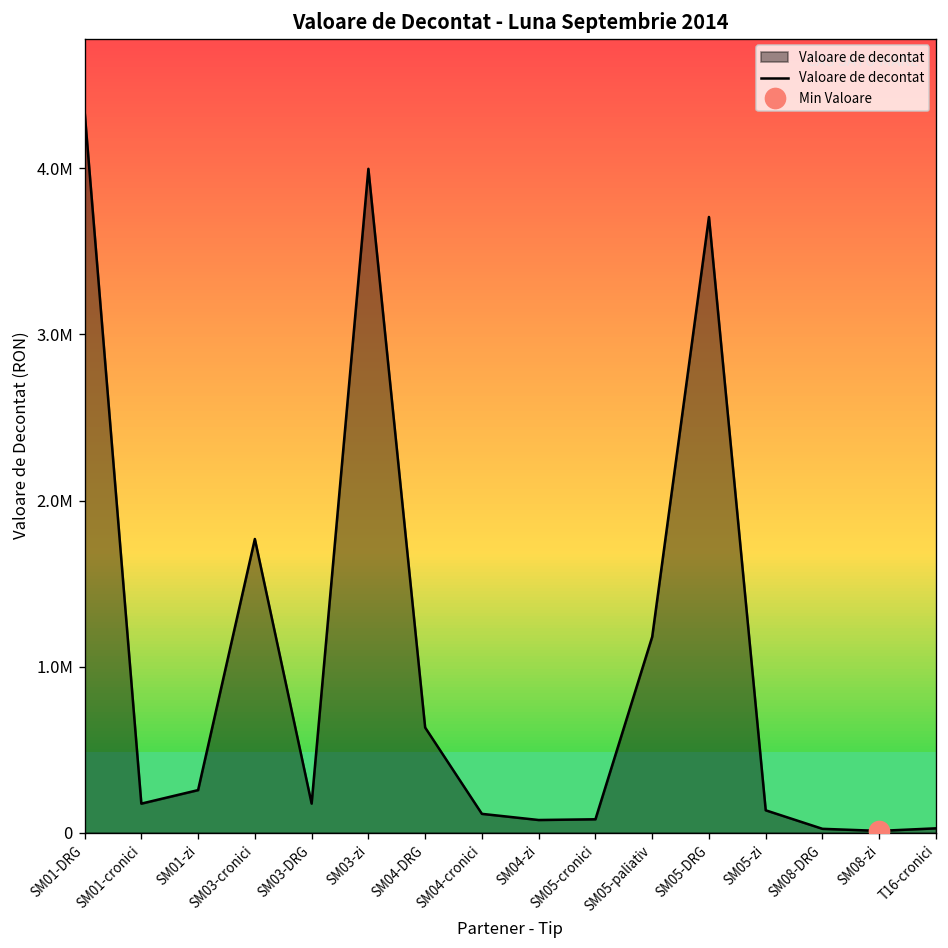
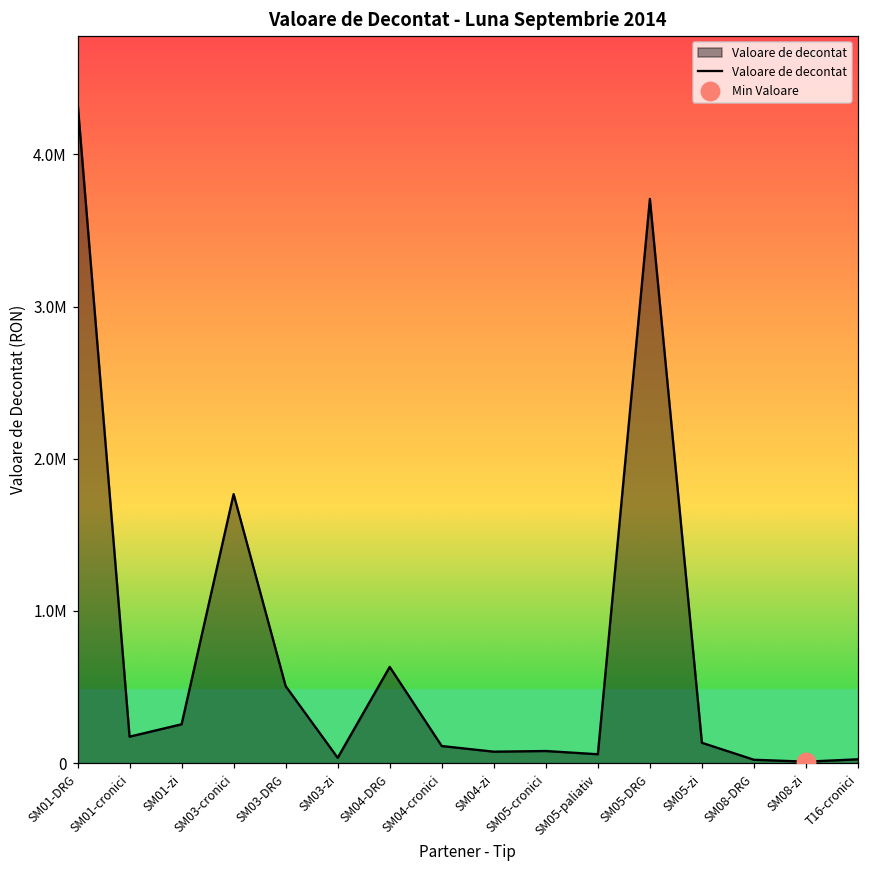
Valoare de decontat, SM03-DRG: 170000 -> 510000
Valoare de decontat, SM03-zi: 4000000 -> 40000
Valoare de decontat, SM05-paliativ: 1180000 -> 60000
